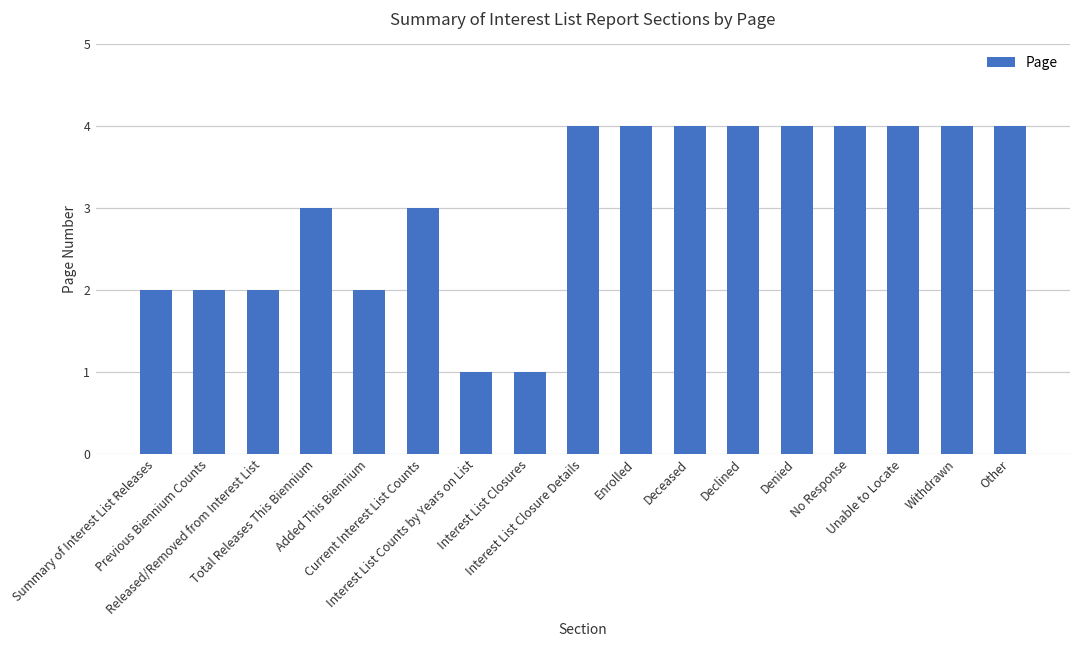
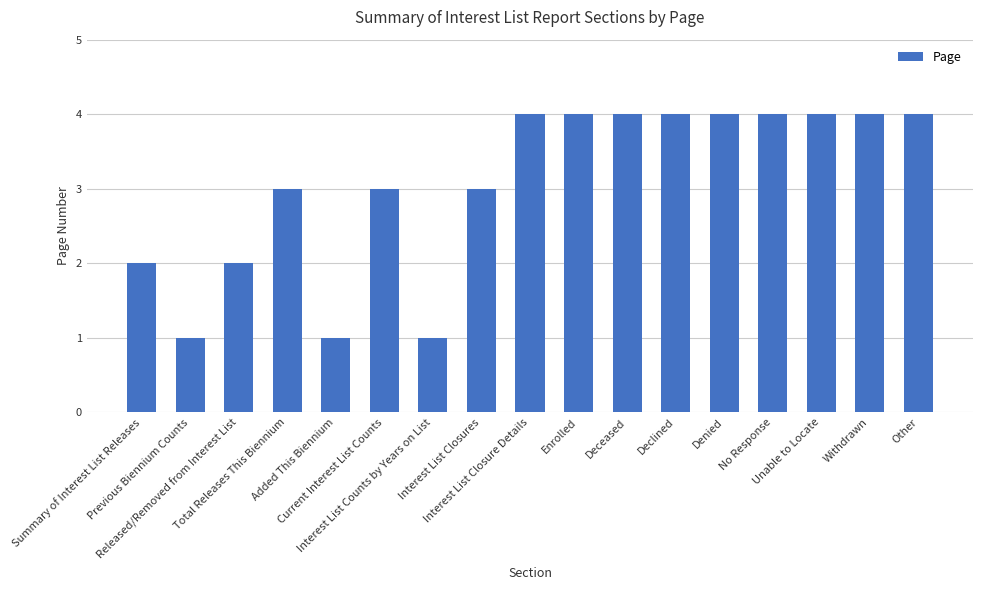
Previous Biennium Counts: 2 -> 1
Added This Biennium: 2 -> 1
Interest List Closures: 1 -> 3
